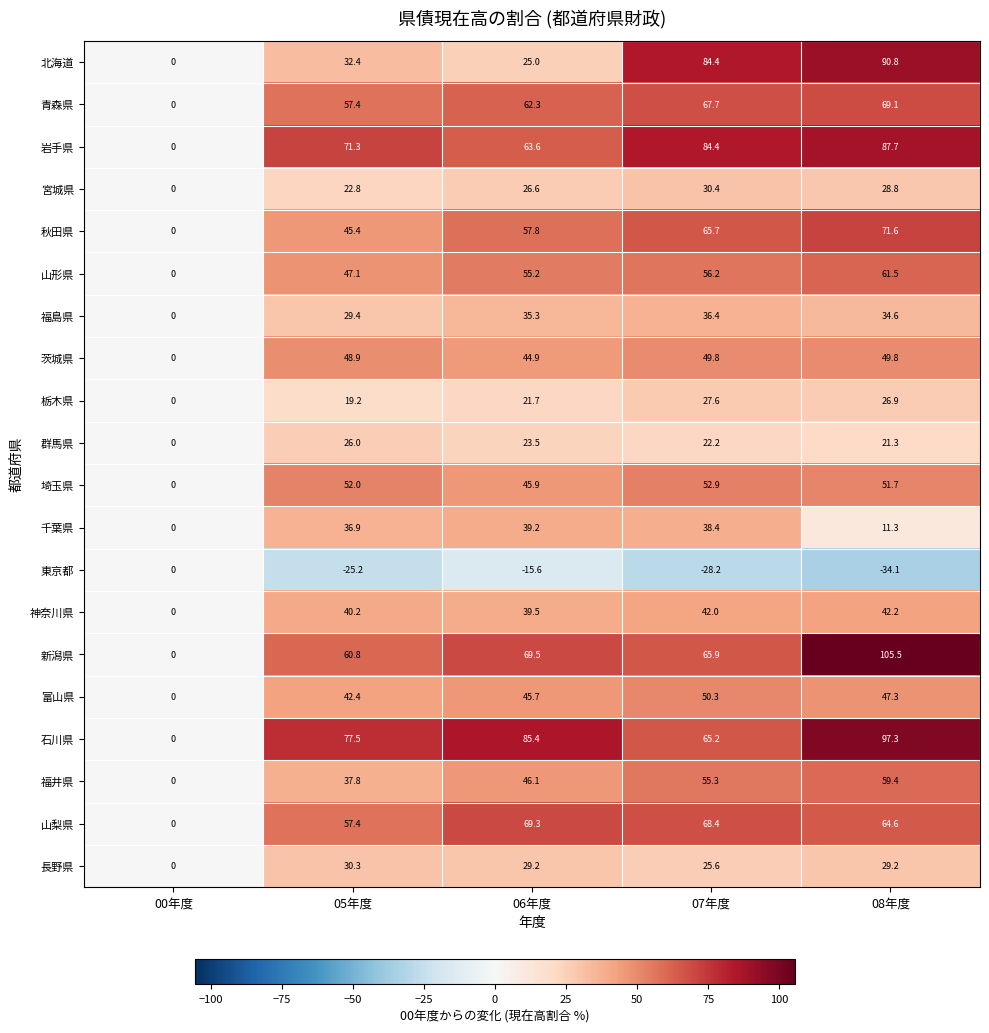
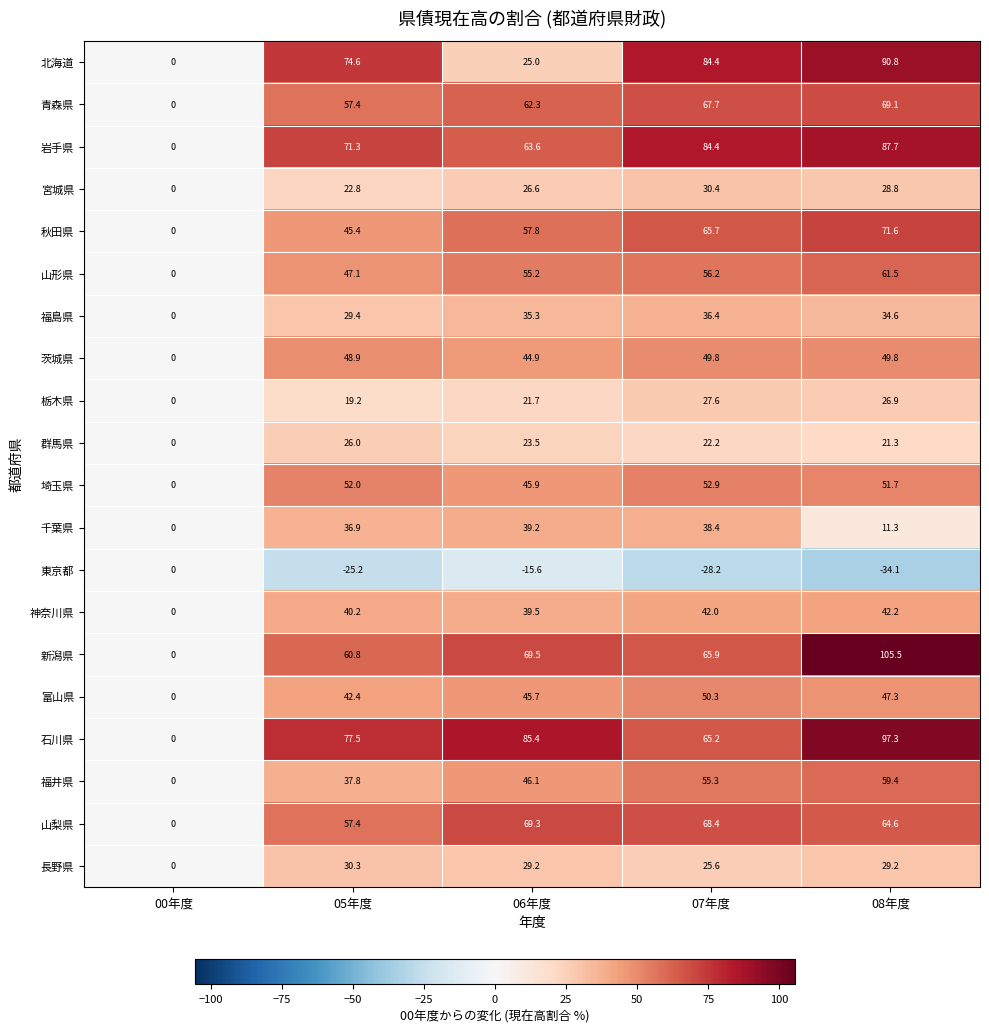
北海道, 05年度: 32.4 -> 74.6
